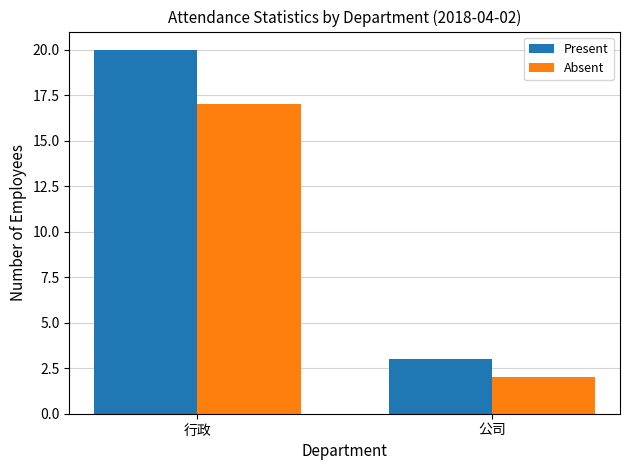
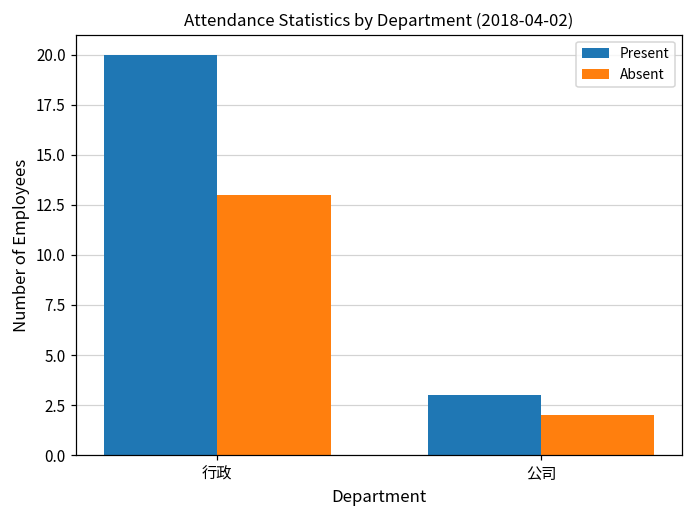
Absent, 行政: 17 -> 13
